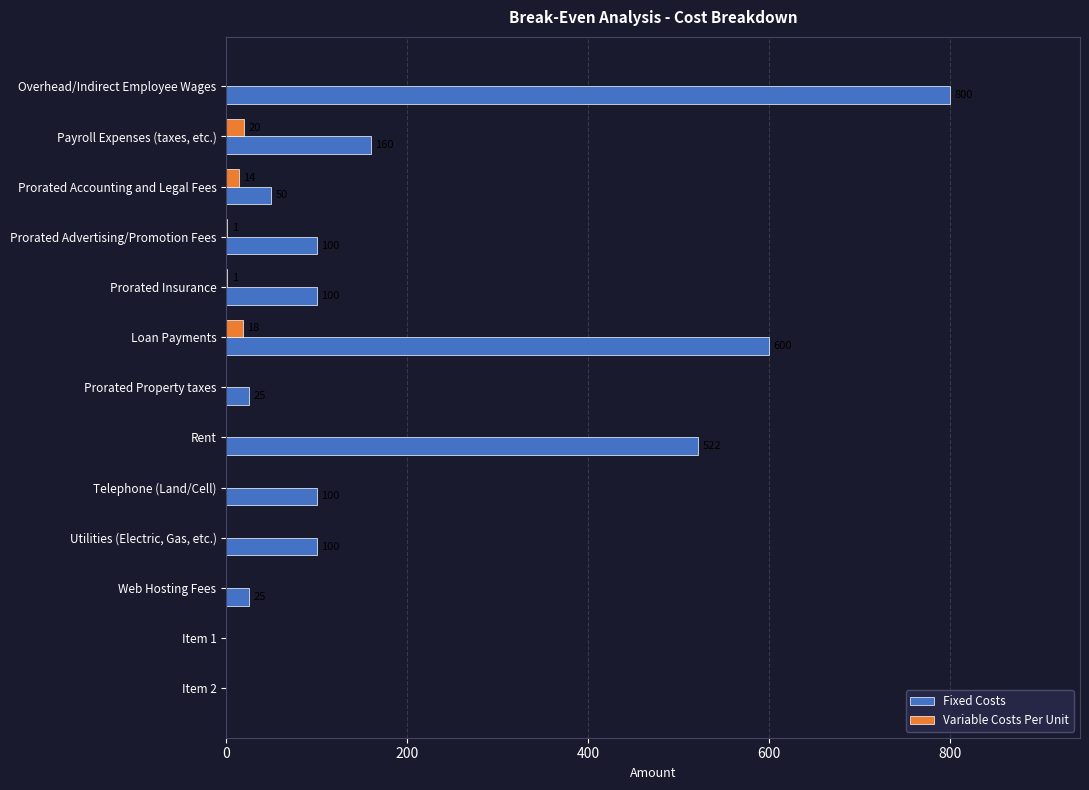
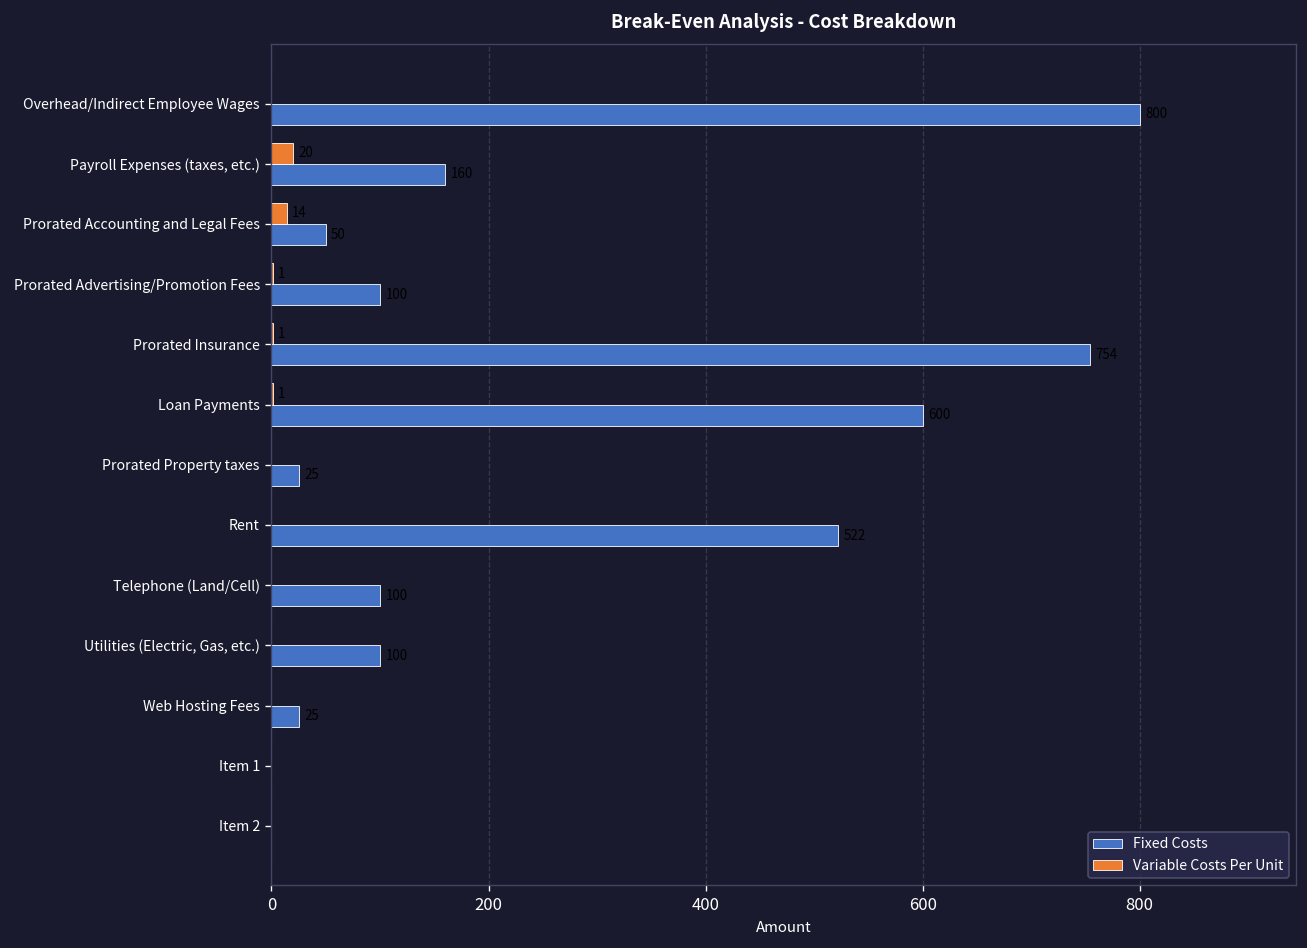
Fixed Costs, Prorated Insurance: 100 -> 750
Variable Costs Per Unit, Loan Payments: 20 -> 0
